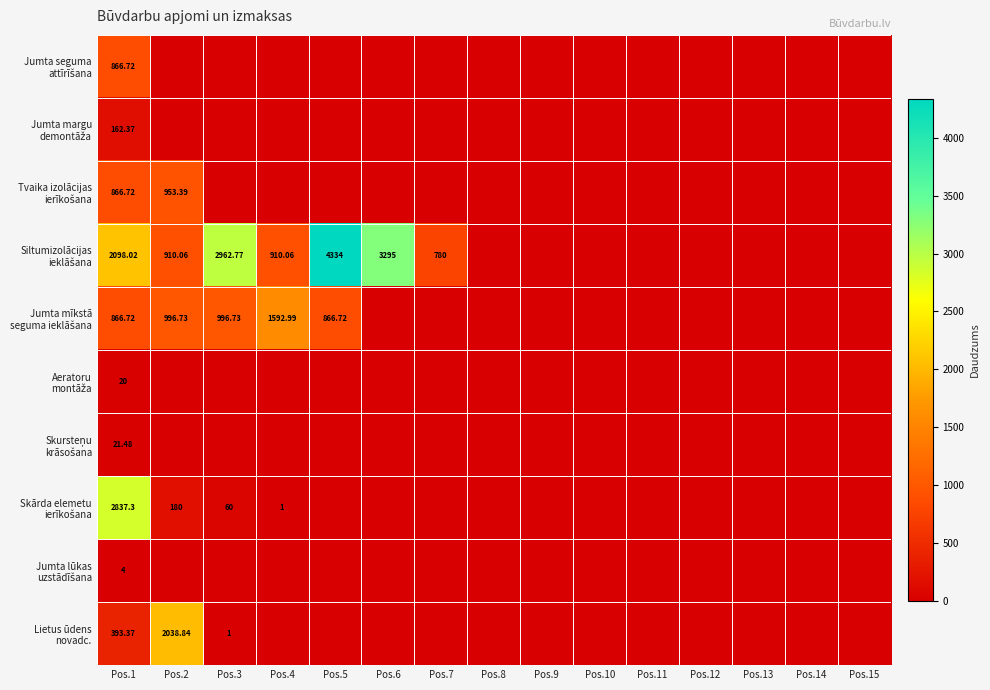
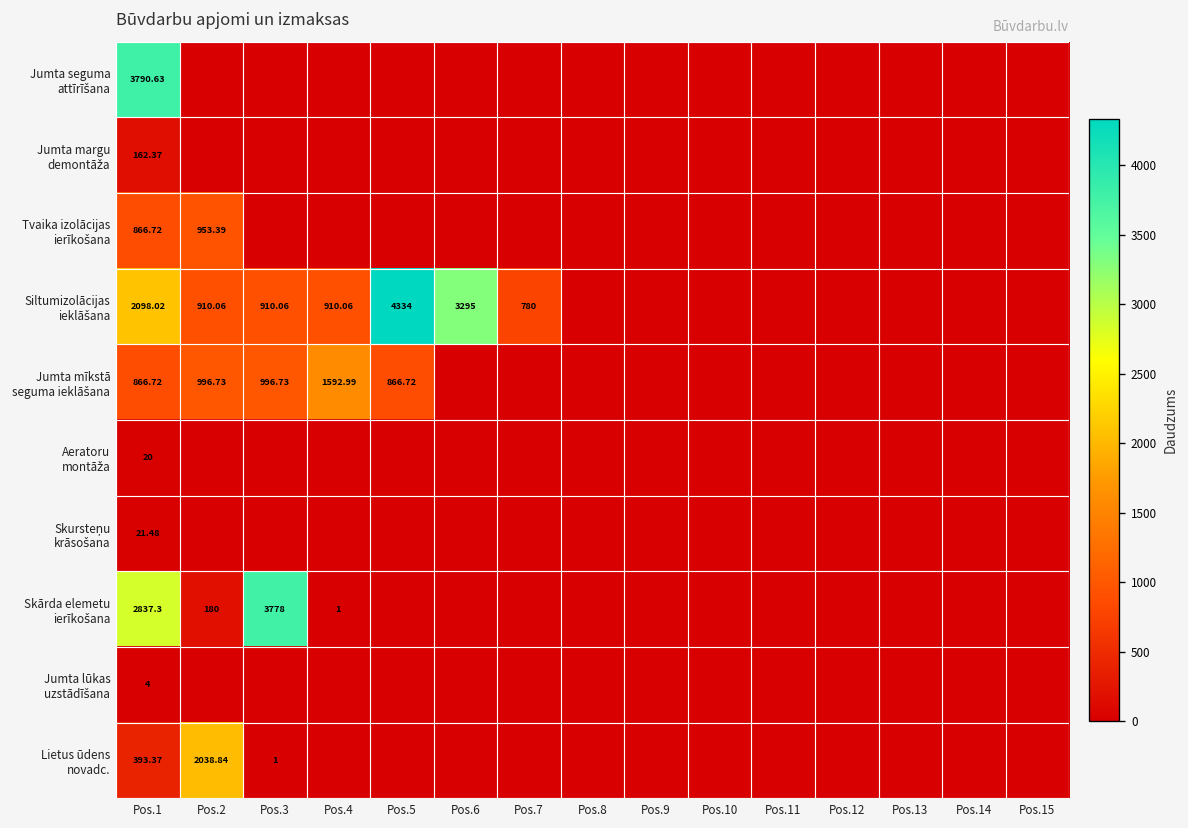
Jumta seguma attīrīšana, Pos.1: 866.72 -> 3790.63
Siltumizolācijas ieklāšana, Pos.3: 2962.77 -> 910.06
Skārda elemetu ierīkošana, Pos.3: 60 -> 3778
